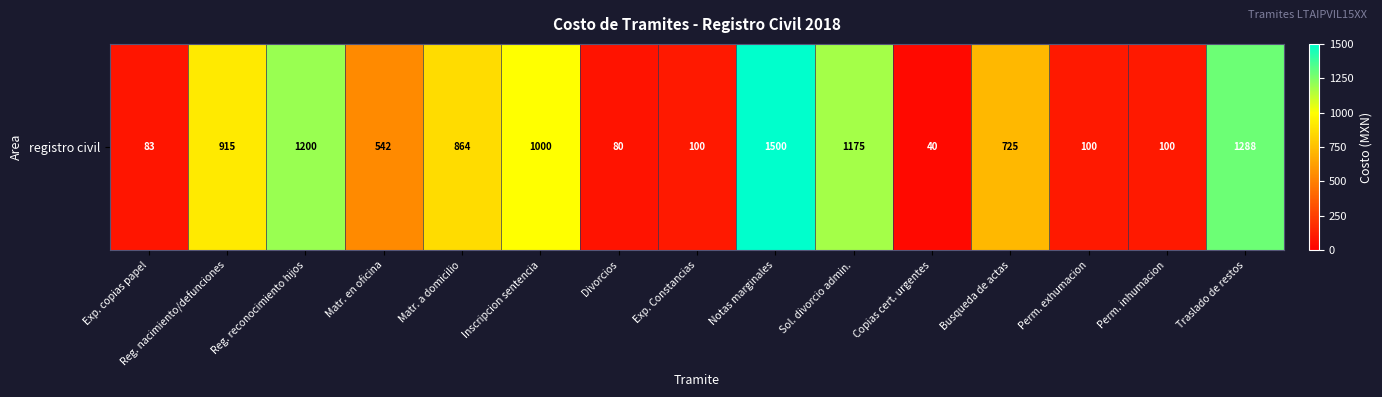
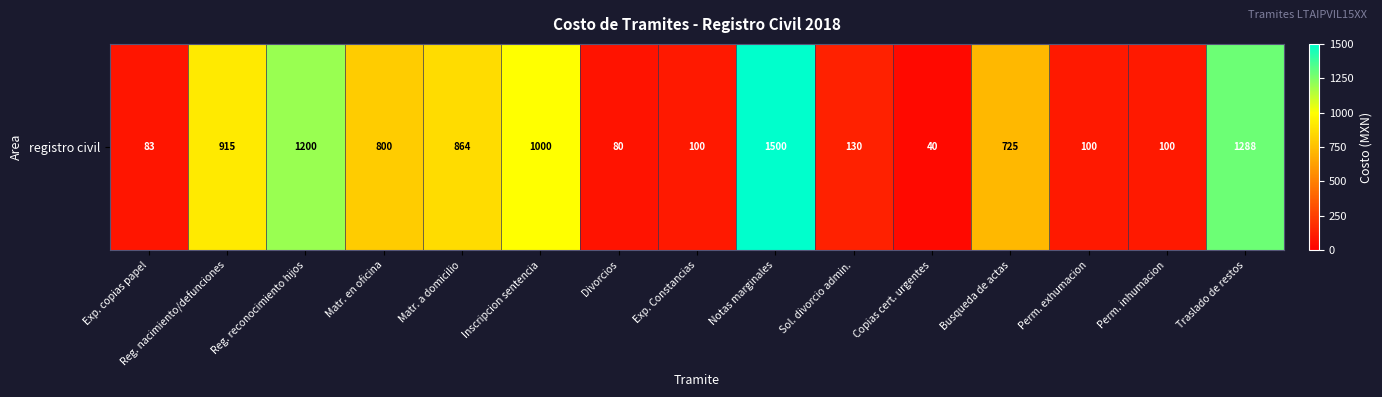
registro civil, Matr. en oficina: 542 -> 800
registro civil, Sol. divorcio admin.: 1175 -> 130
